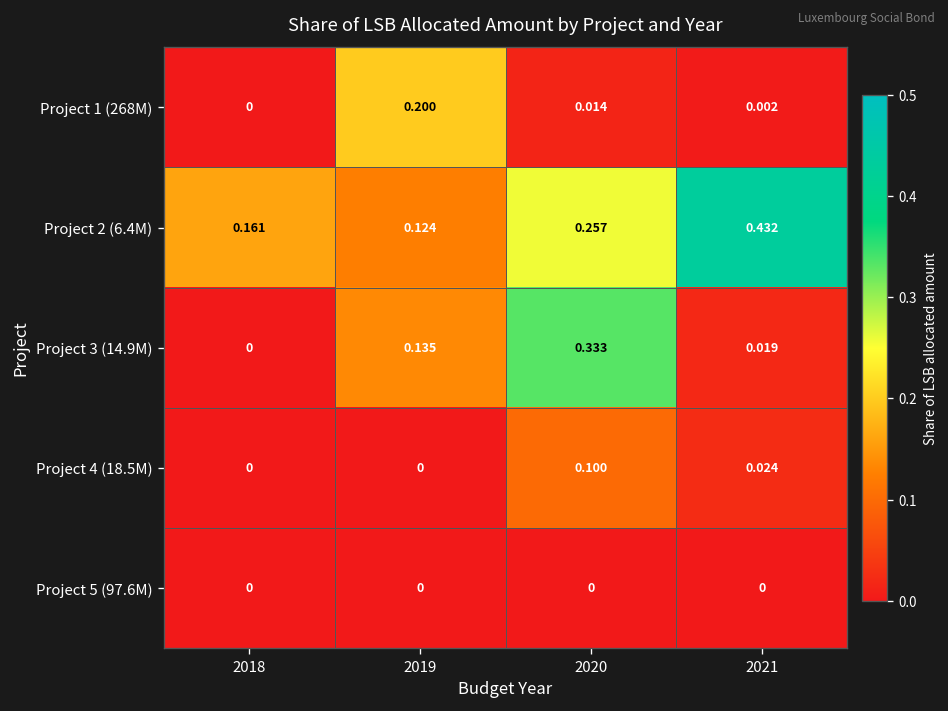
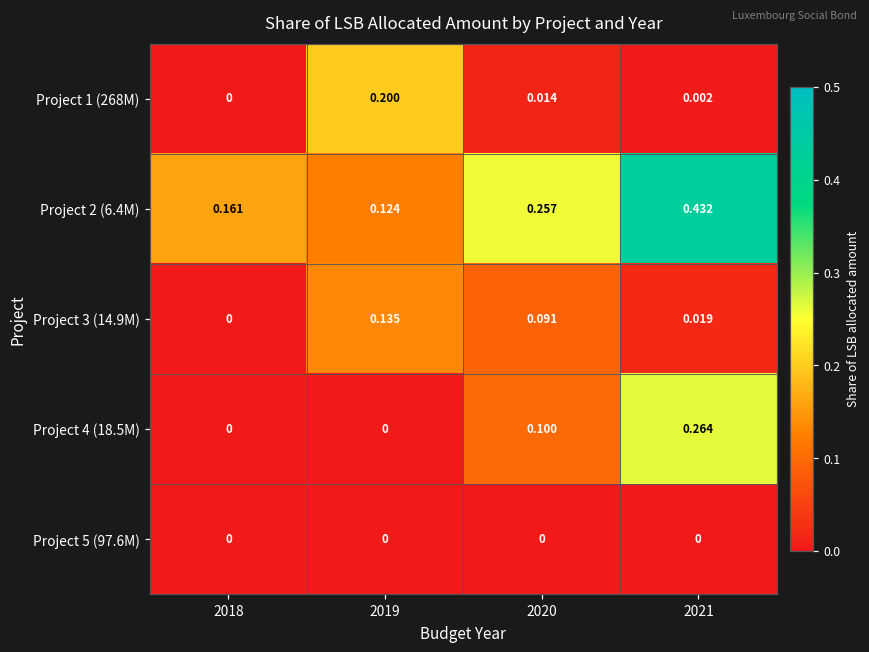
Project 3 (14.9M), 2020: 0.333 -> 0.091
Project 4 (18.5M), 2021: 0.024 -> 0.264
